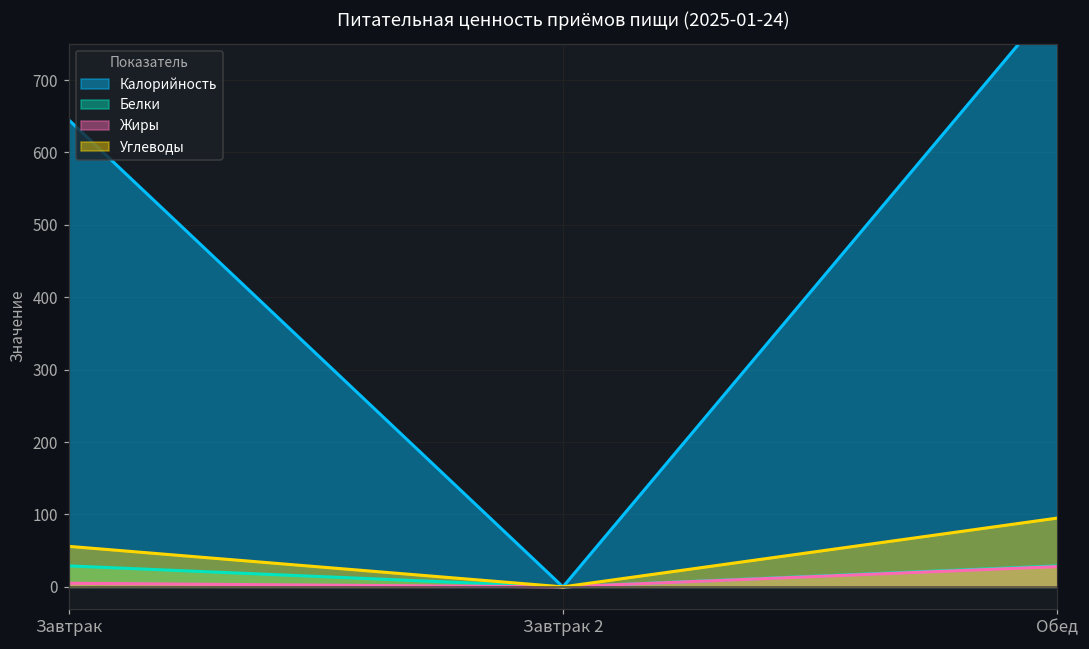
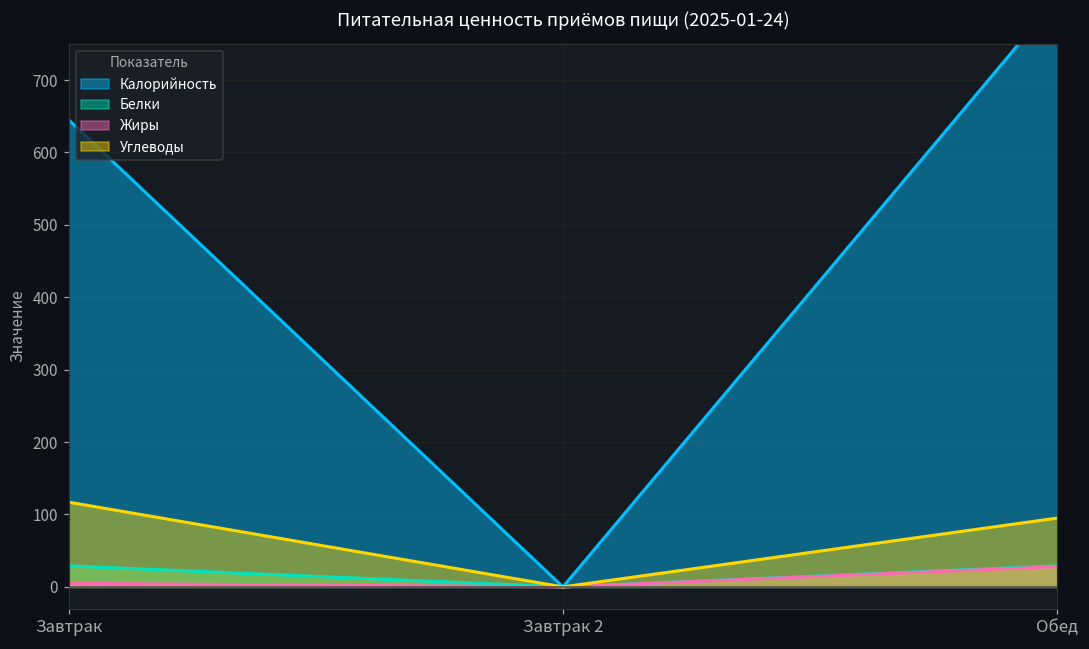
Углеводы, Завтрак: 60 -> 120
